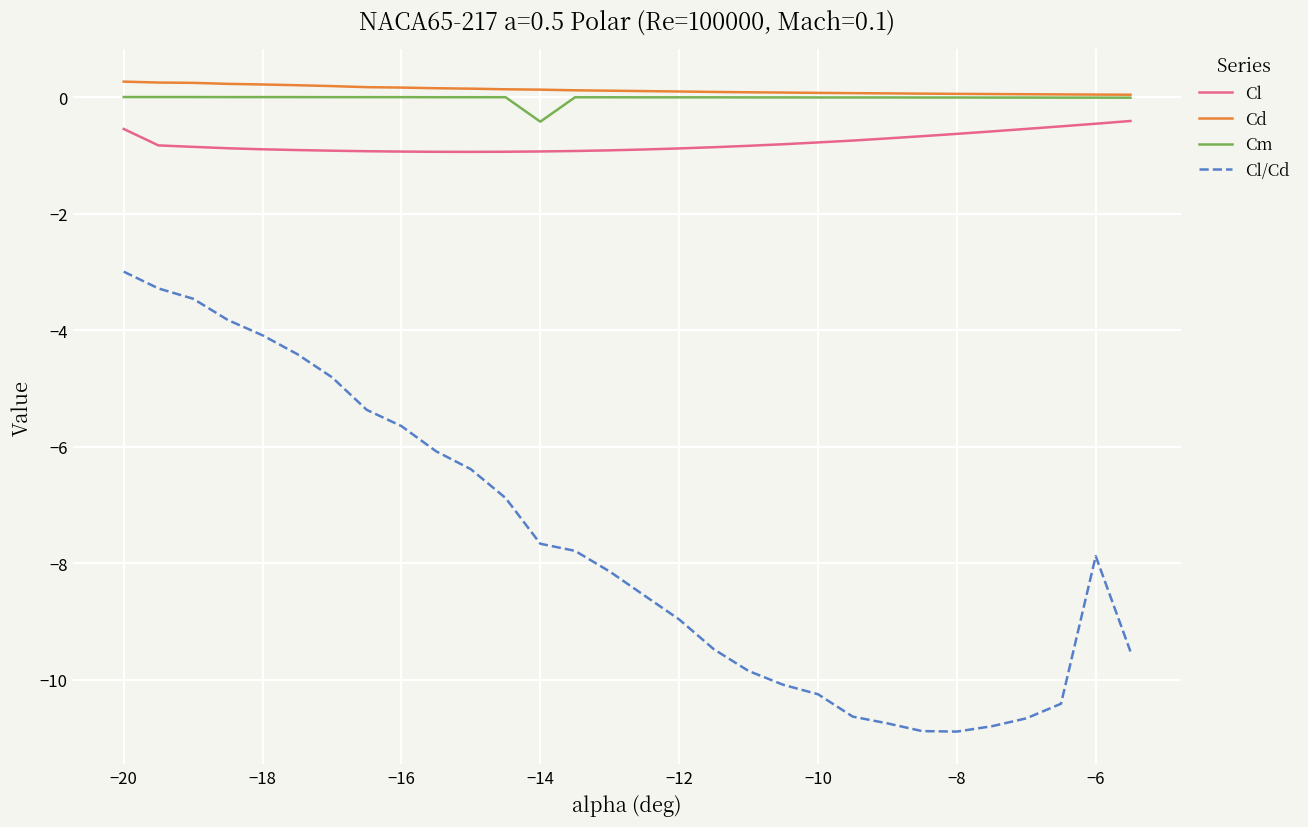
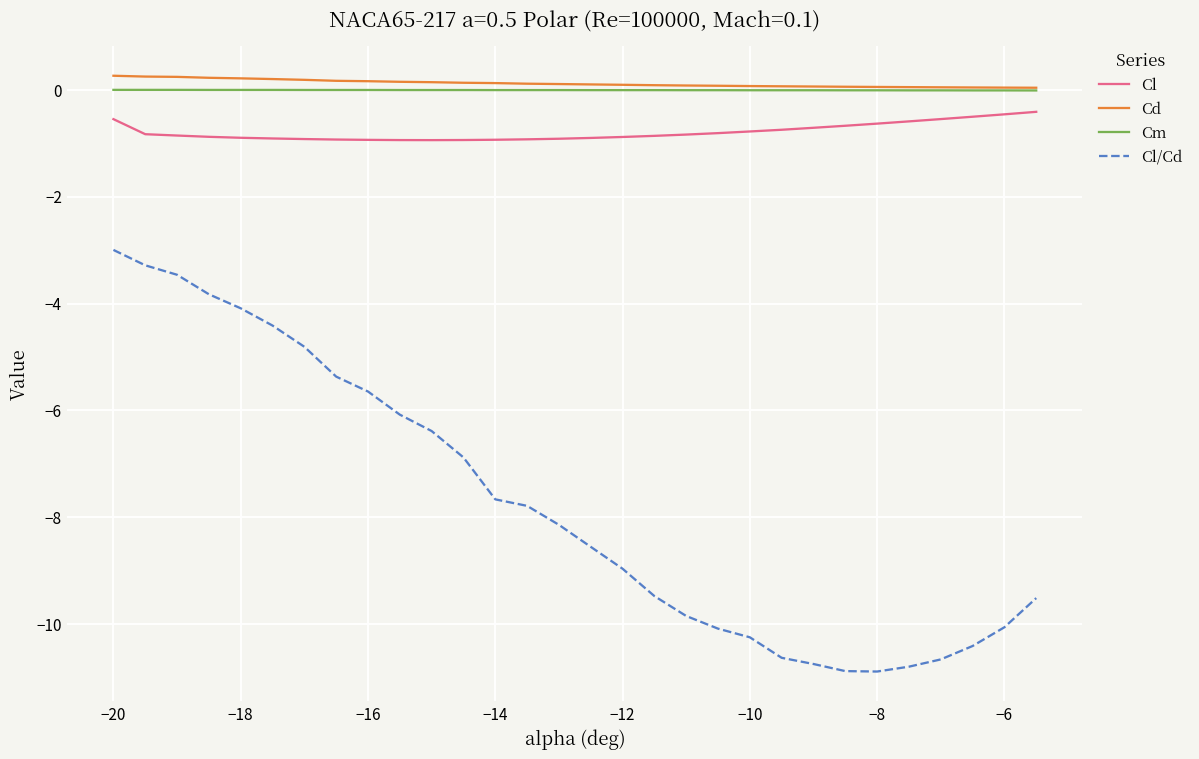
Cm, −14: -0.4 -> 0.0
Cl/Cd, −6: -7.9 -> -10.1
